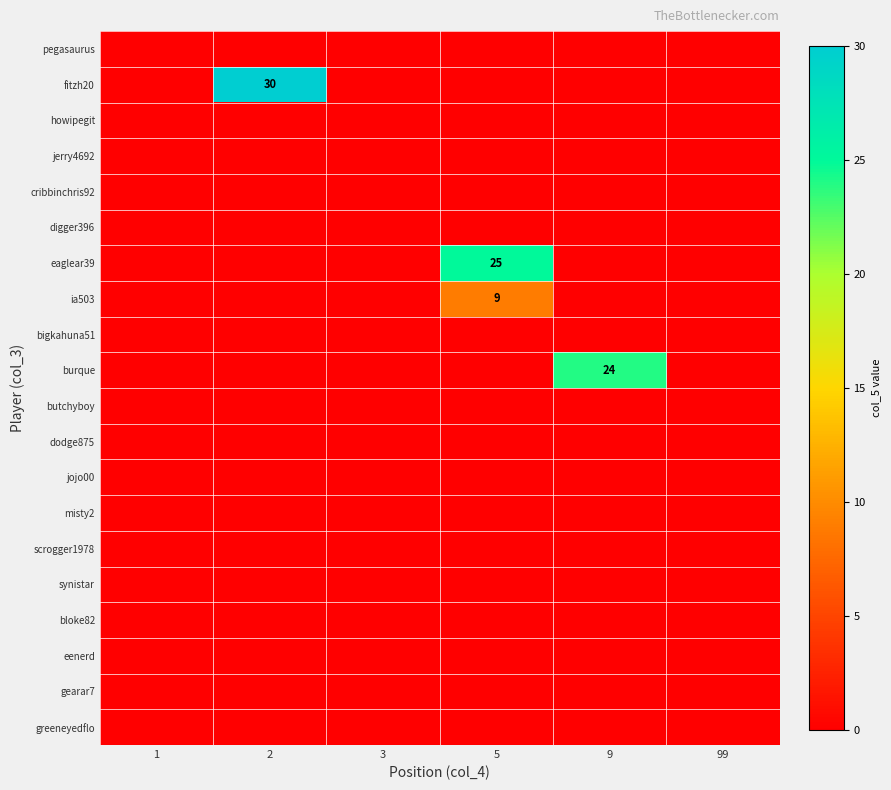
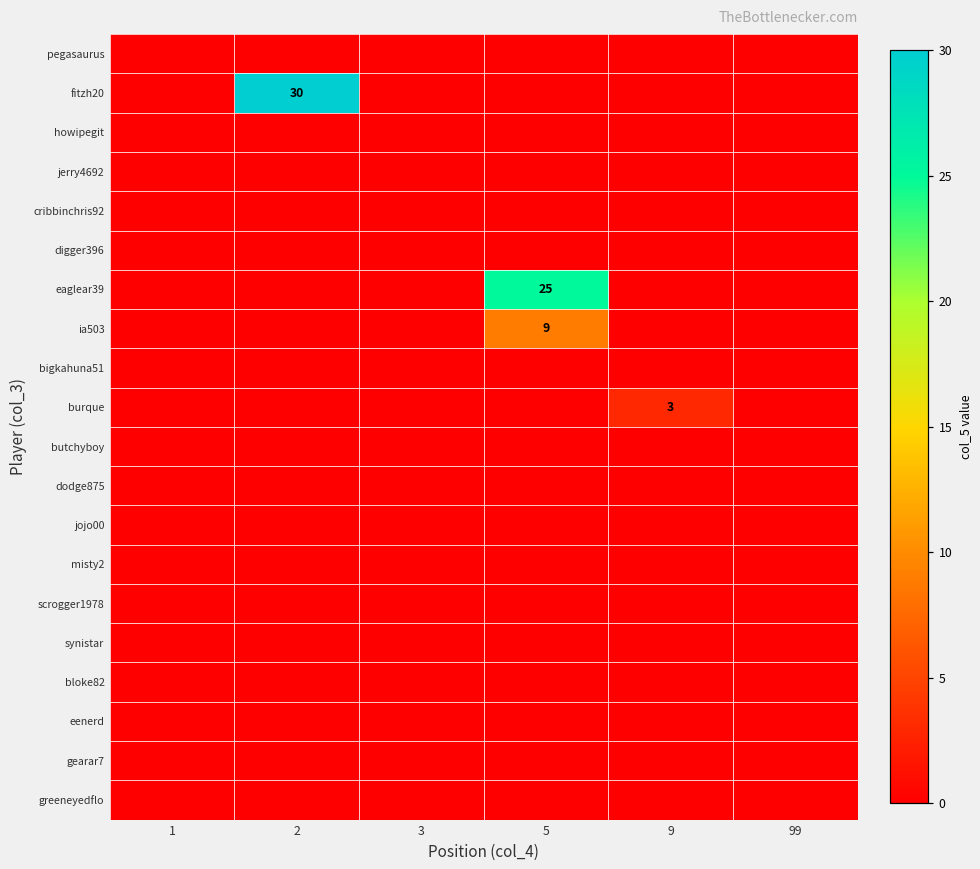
burque, 9: 24 -> 3
